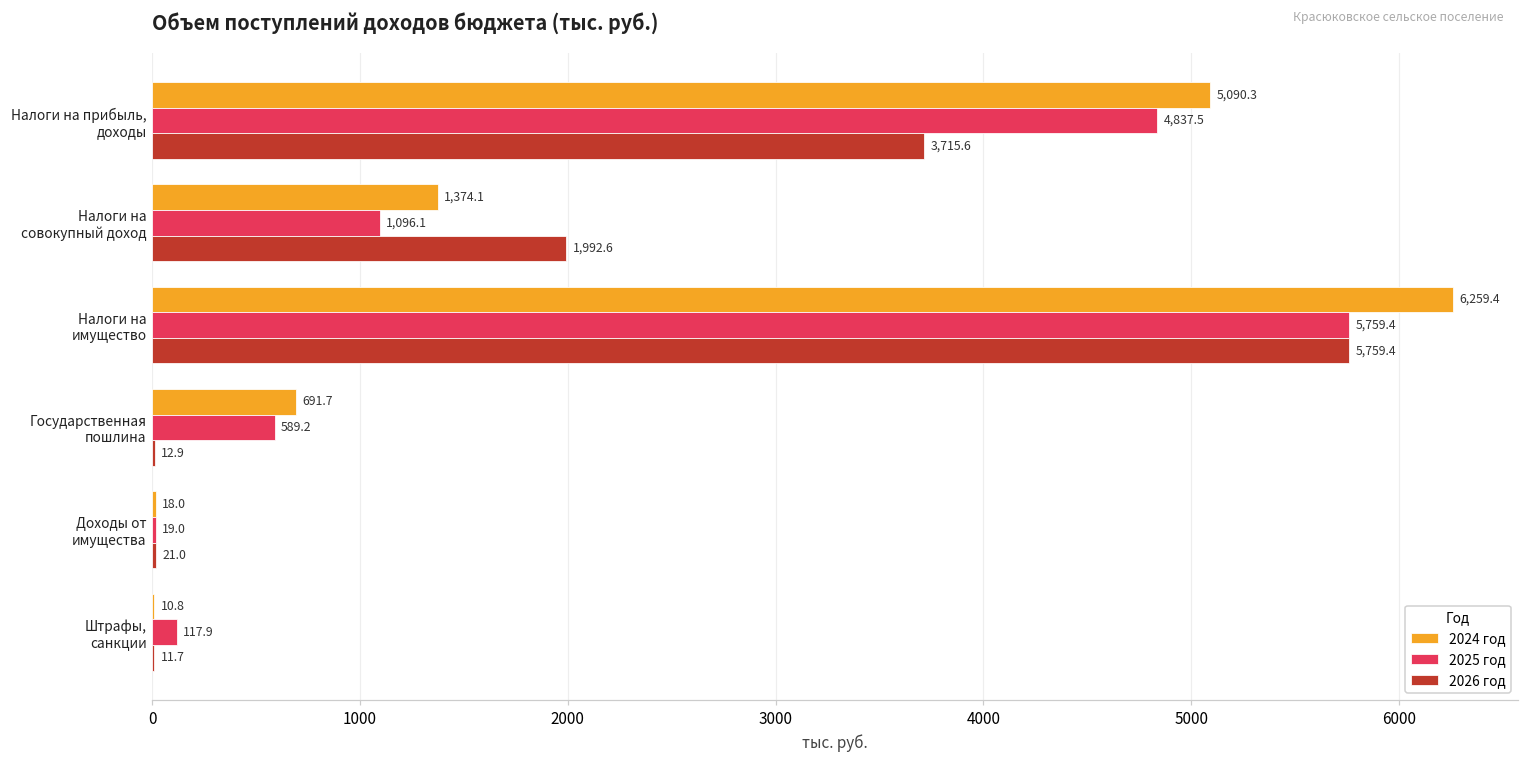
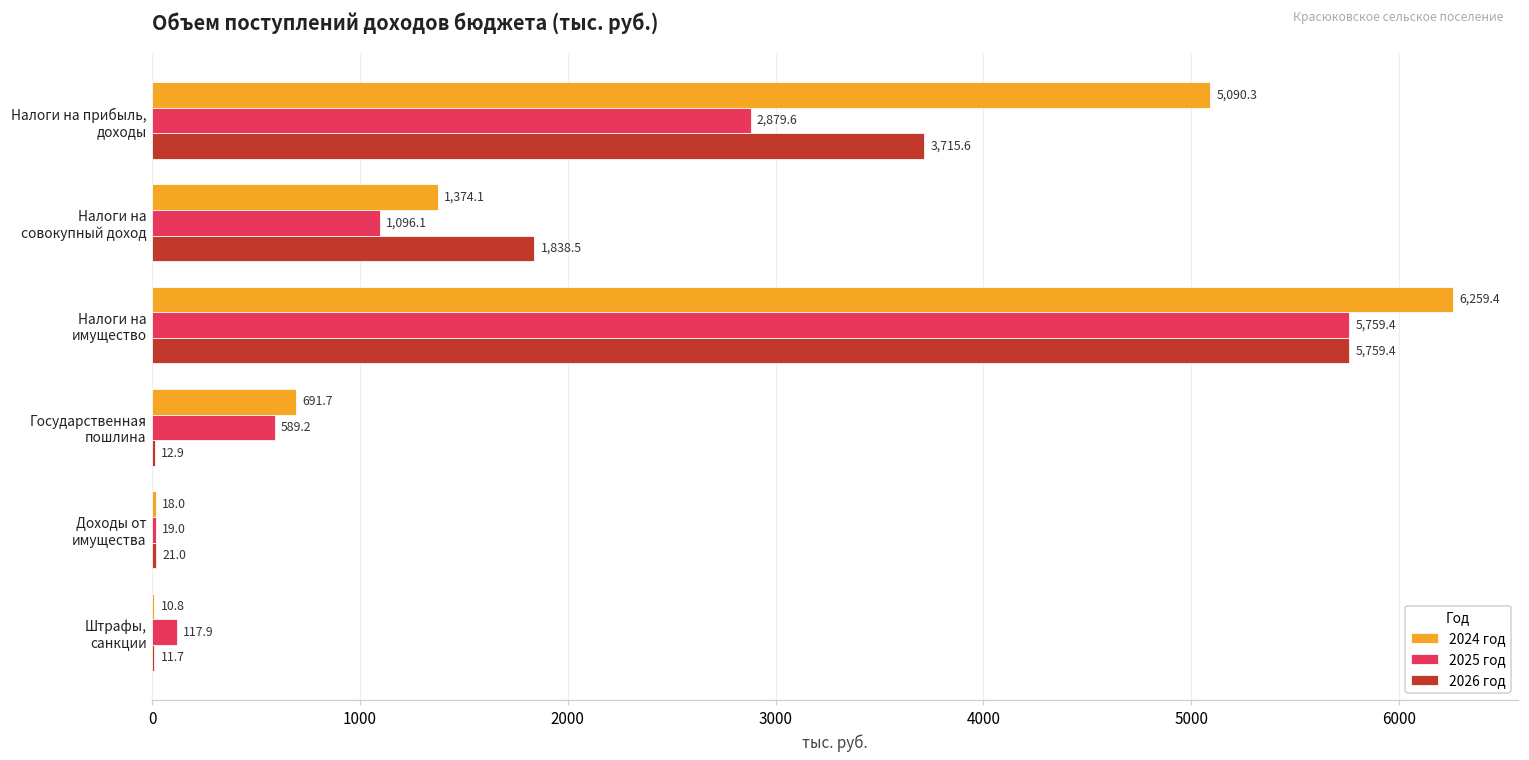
2025 год, Налоги на прибыль, доходы: 4,837.5 -> 2,879.6
2026 год, Налоги на совокупный доход: 1,992.6 -> 1,838.5
